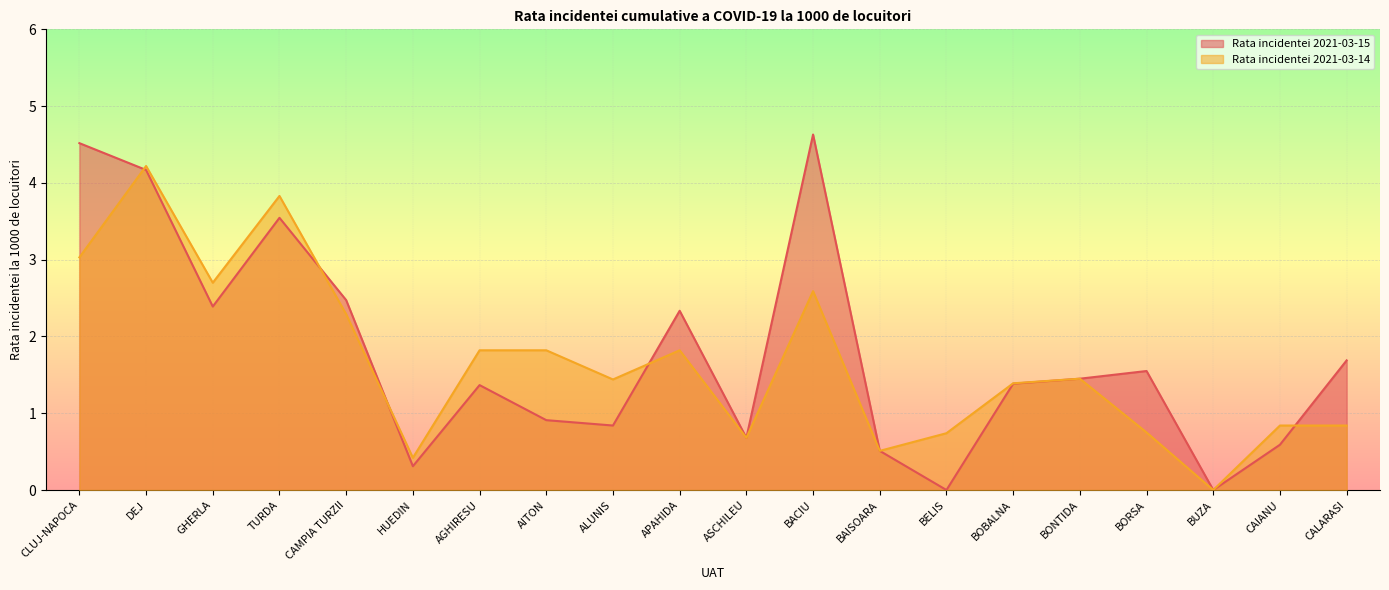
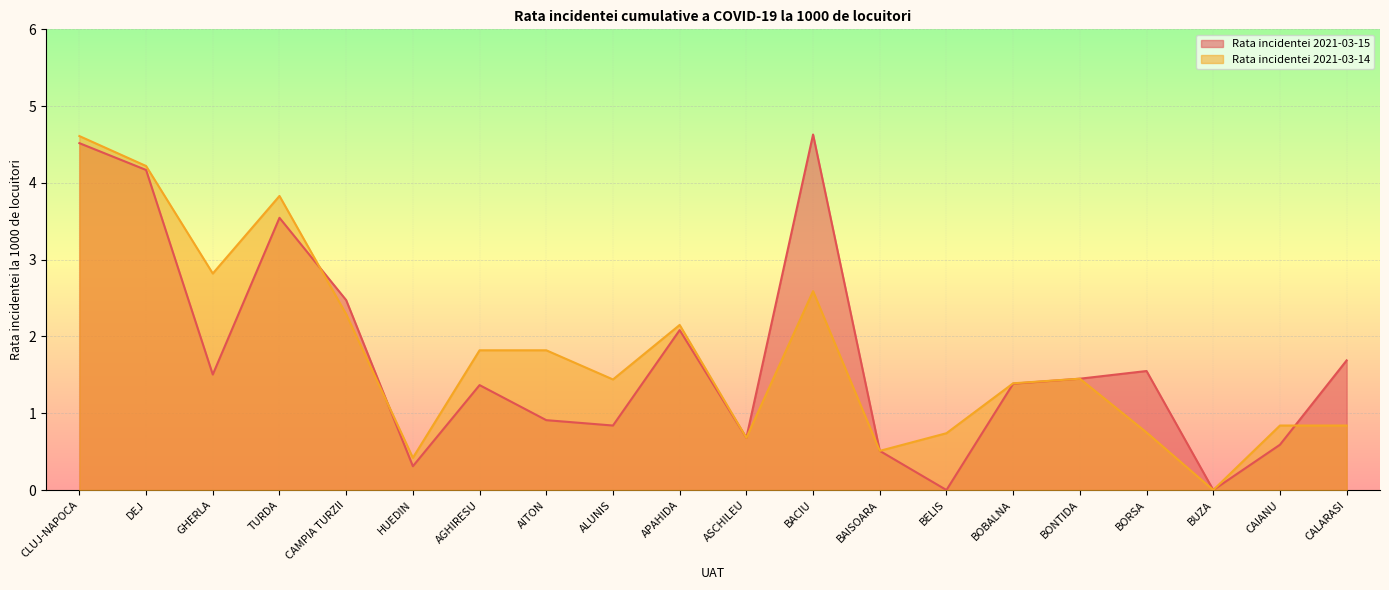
Rata incidentei 2021-03-14, CLUJ-NAPOCA: 3.0 -> 4.6
Rata incidentei 2021-03-15, GHERLA: 2.4 -> 1.5
Rata incidentei 2021-03-14, GHERLA: 2.7 -> 2.8
Rata incidentei 2021-03-15, APAHIDA: 2.3 -> 2.1
Rata incidentei 2021-03-14, APAHIDA: 1.8 -> 2.2
